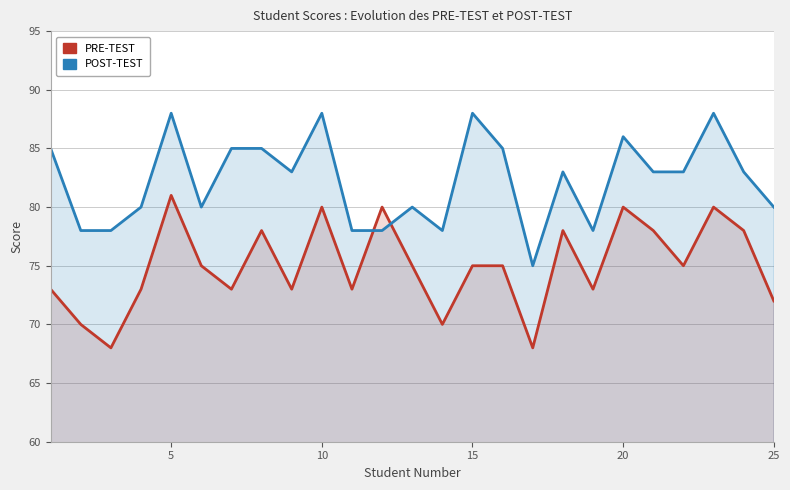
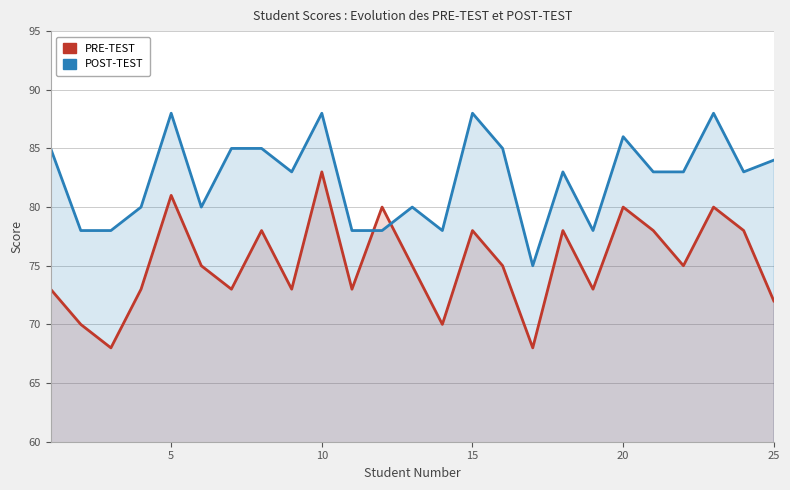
PRE-TEST, 10: 80 -> 83
PRE-TEST, 15: 75 -> 78
POST-TEST, 25: 80 -> 84
